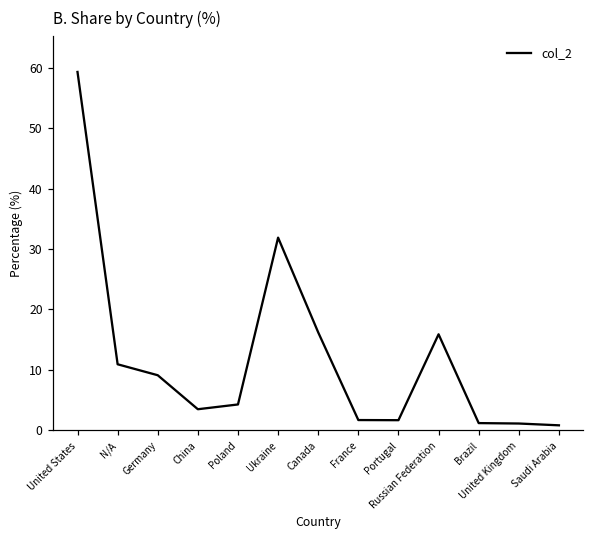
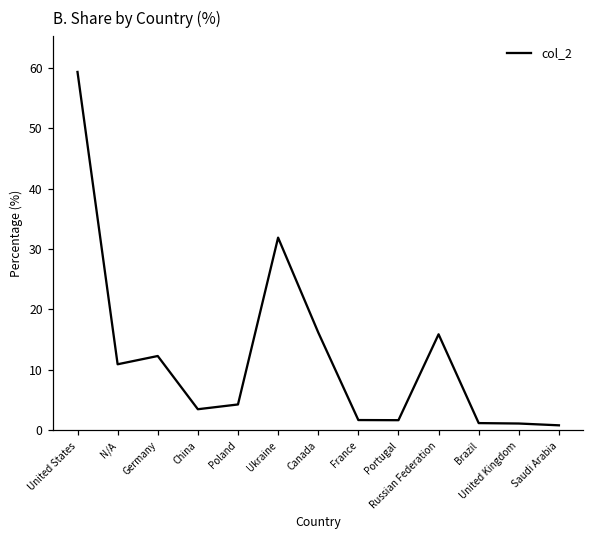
Germany: 9 -> 12
